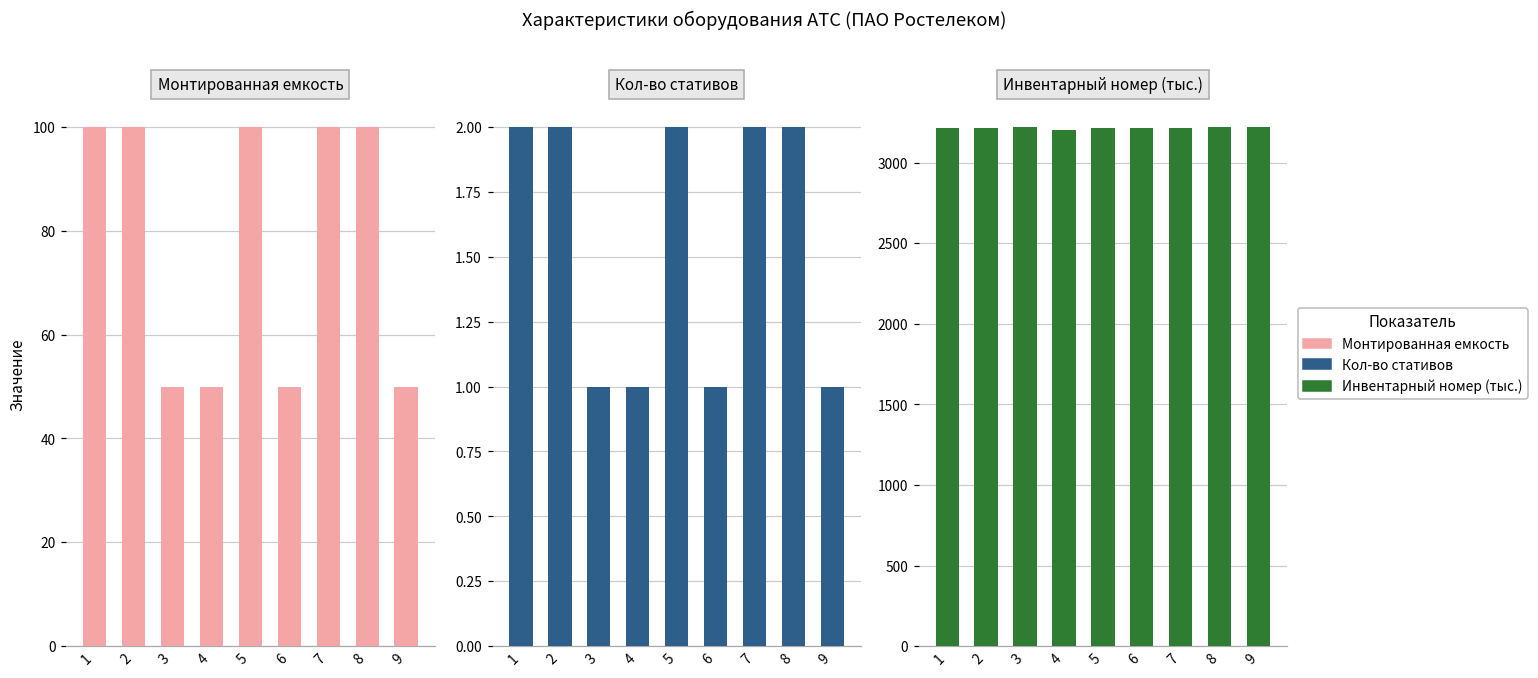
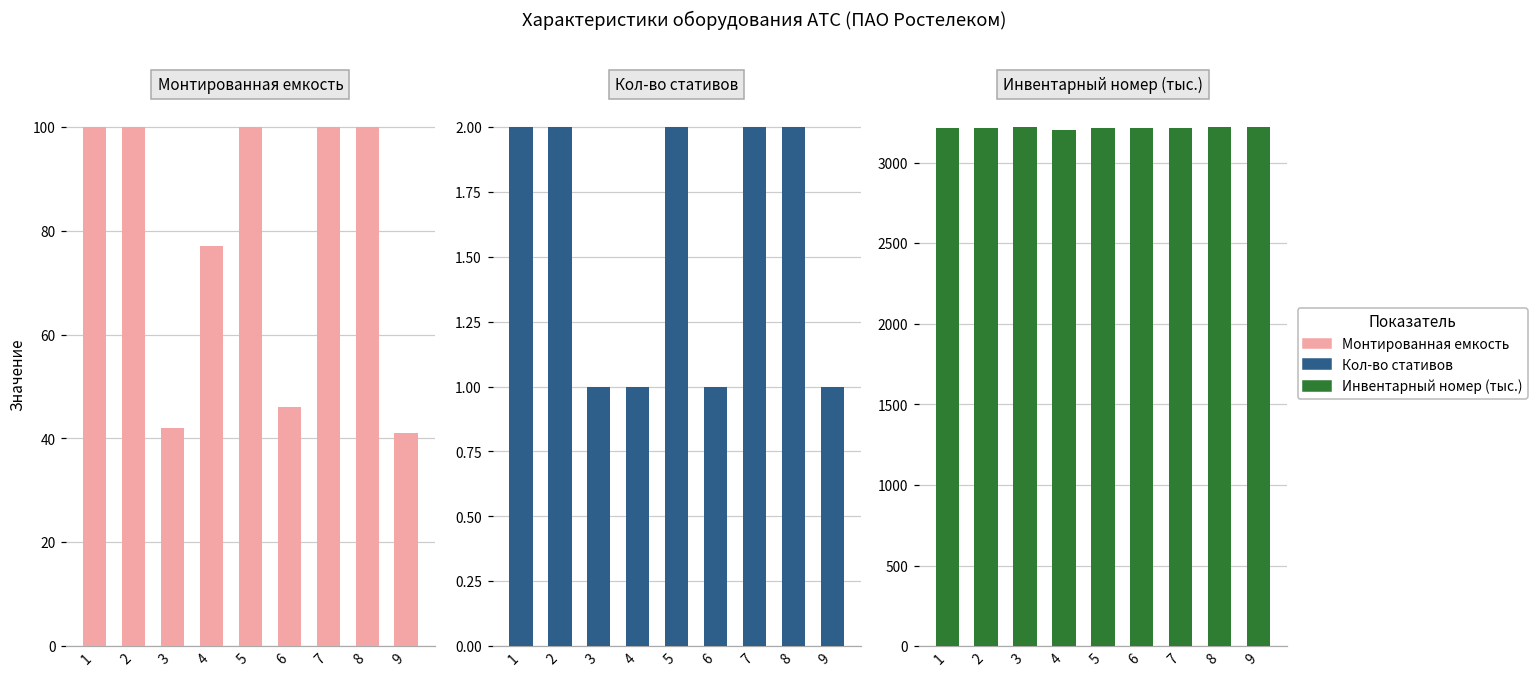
Монтированная емкость, 3: 50 -> 42
Монтированная емкость, 4: 50 -> 77
Монтированная емкость, 6: 50 -> 46
Монтированная емкость, 9: 50 -> 41
